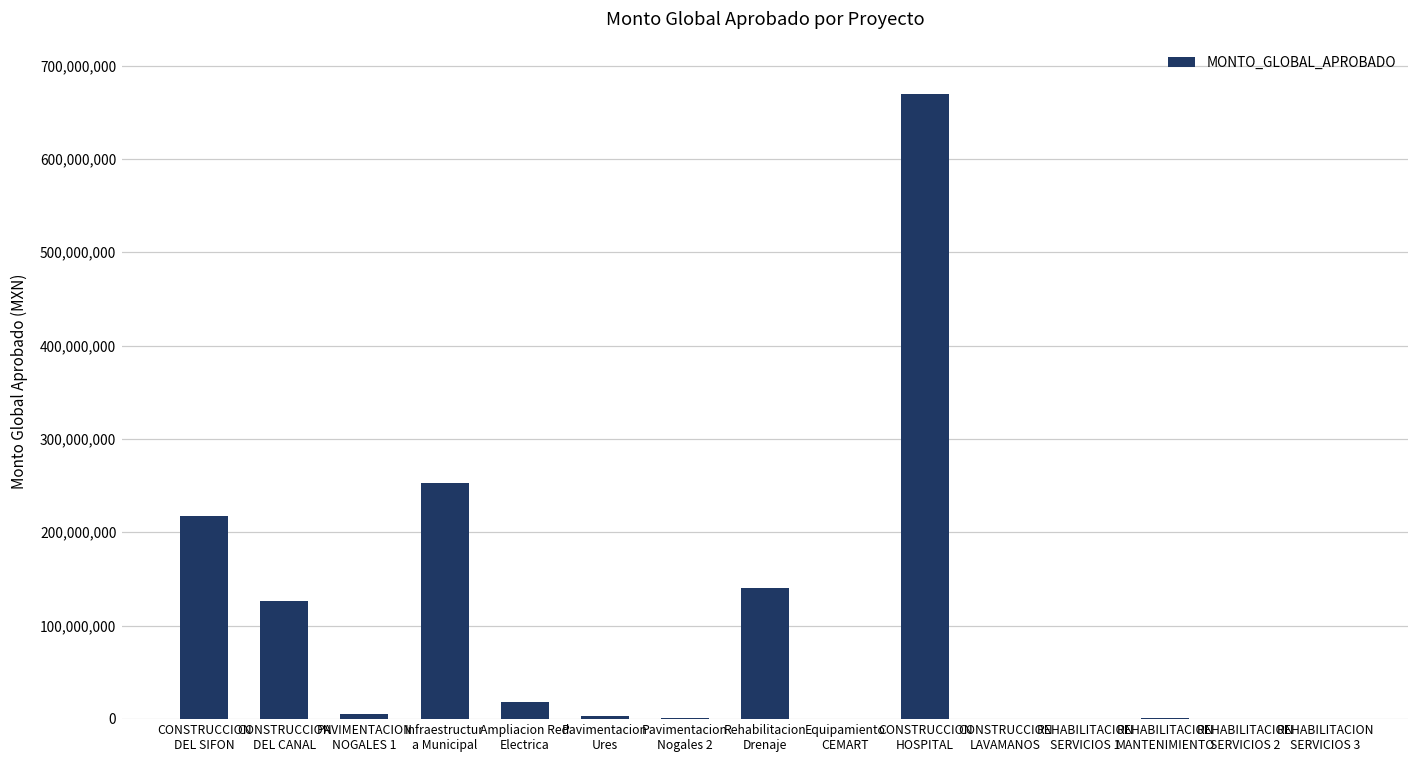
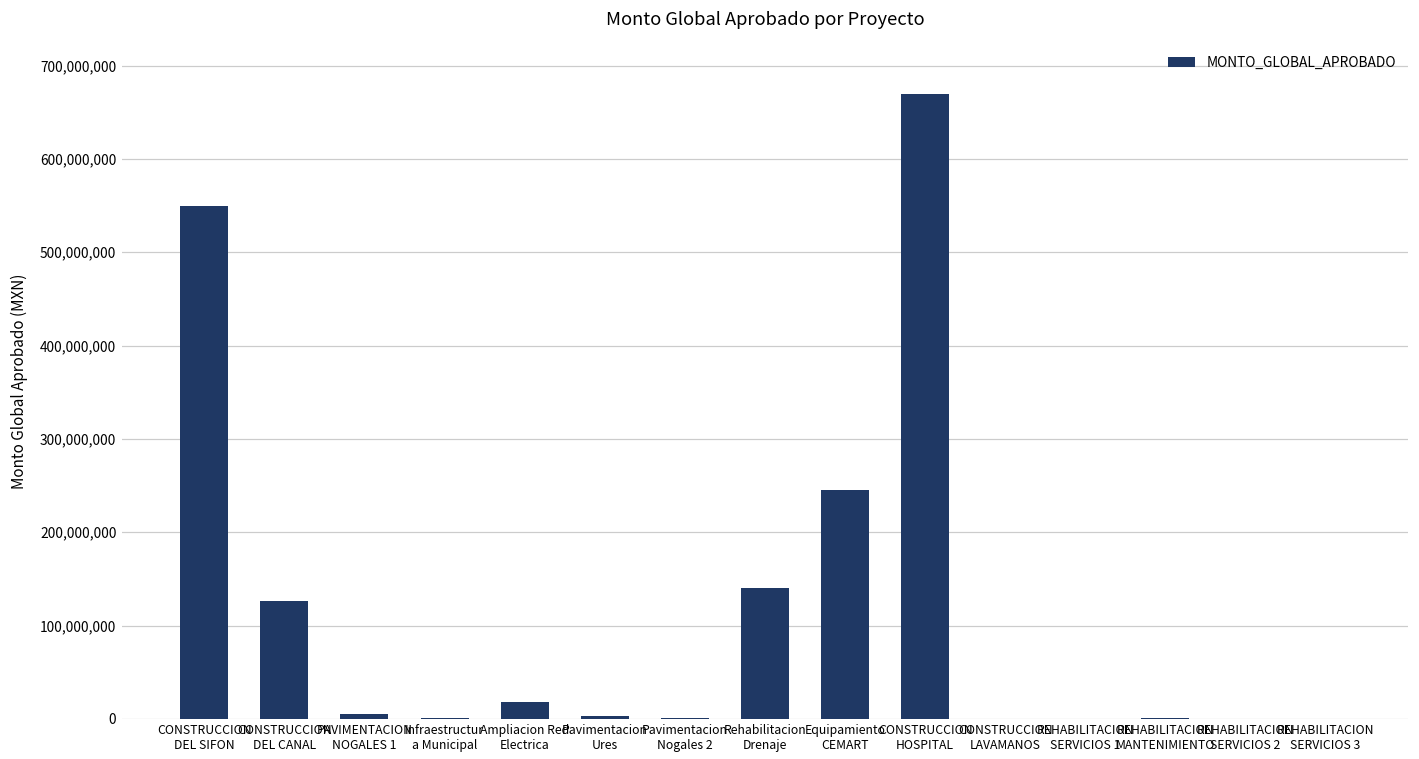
CONSTRUCCION DEL SIFON: 220,000,000 -> 550,000,000
Infraestructur a Municipal: 250,000,000 -> 0
Equipamiento CEMART: 0 -> 240,000,000
